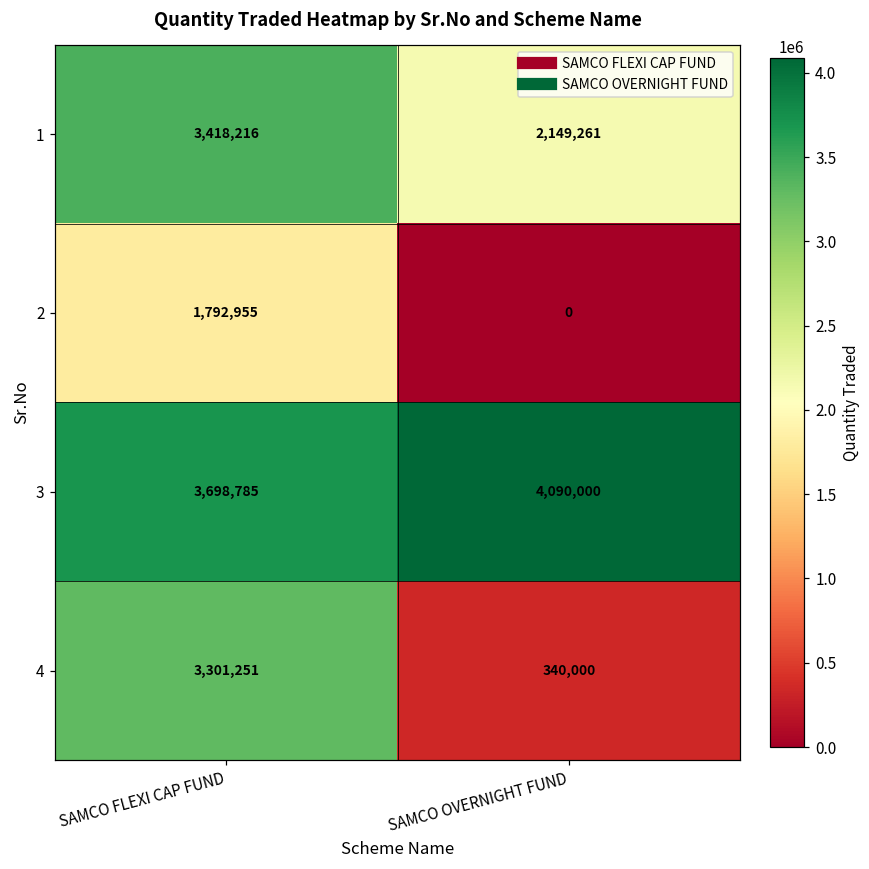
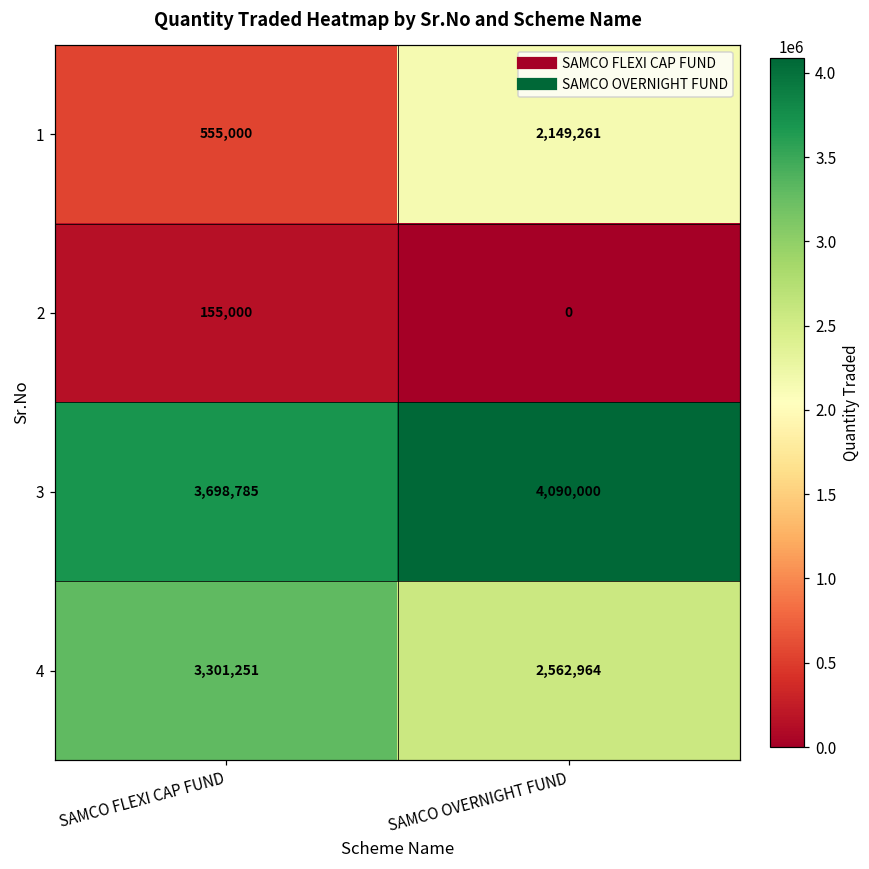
1, SAMCO FLEXI CAP FUND: 3,418,216 -> 555,000
2, SAMCO FLEXI CAP FUND: 1,792,955 -> 155,000
4, SAMCO OVERNIGHT FUND: 340,000 -> 2,562,964
